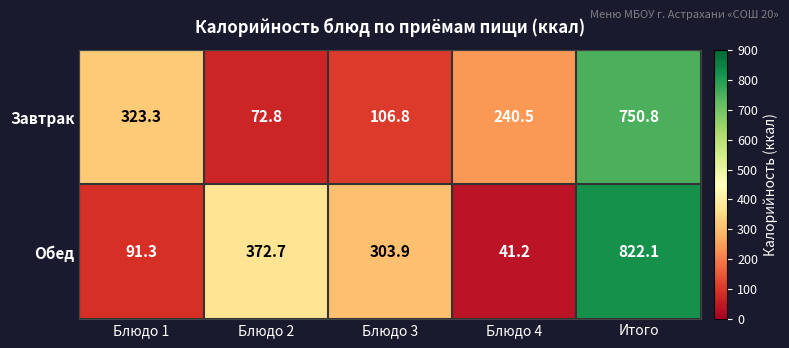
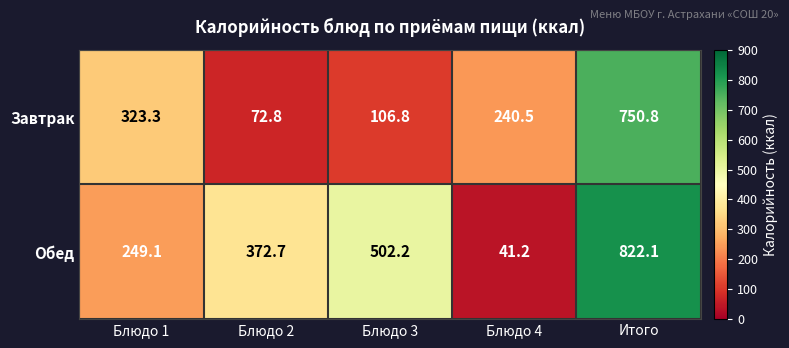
Обед, Блюдо 1: 91.3 -> 249.1
Обед, Блюдо 3: 303.9 -> 502.2
